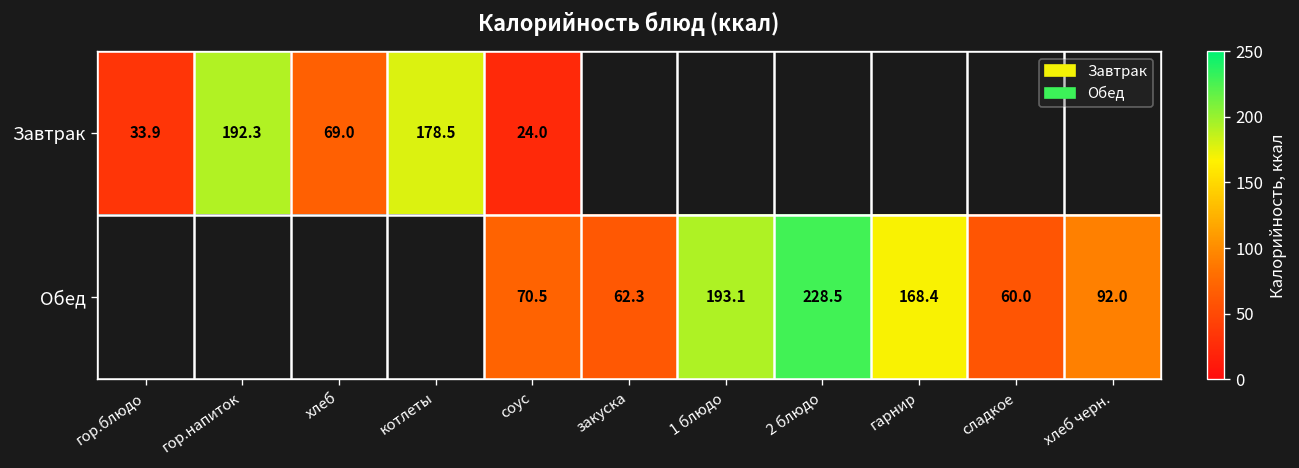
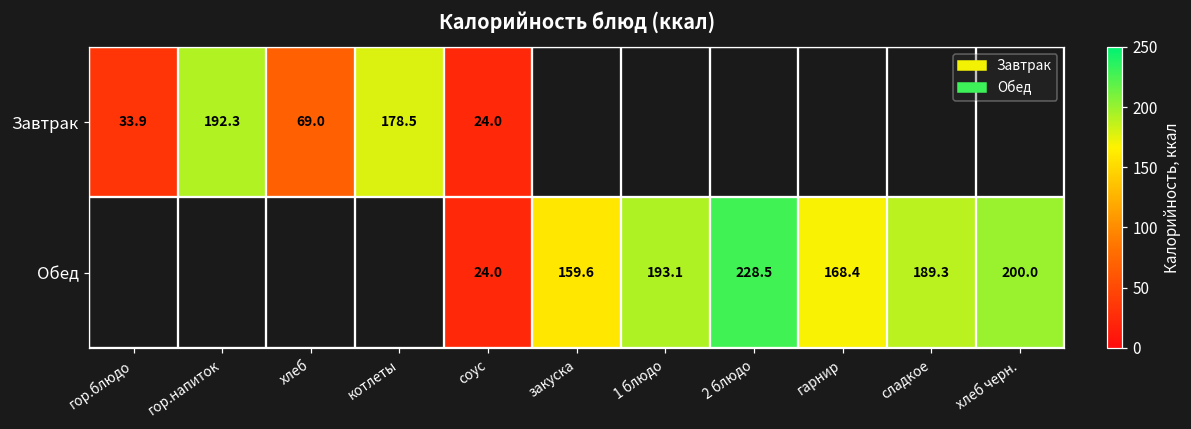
Обед, соус: 70.5 -> 24.0
Обед, закуска: 62.3 -> 159.6
Обед, сладкое: 60.0 -> 189.3
Обед, хлеб черн.: 92.0 -> 200.0
